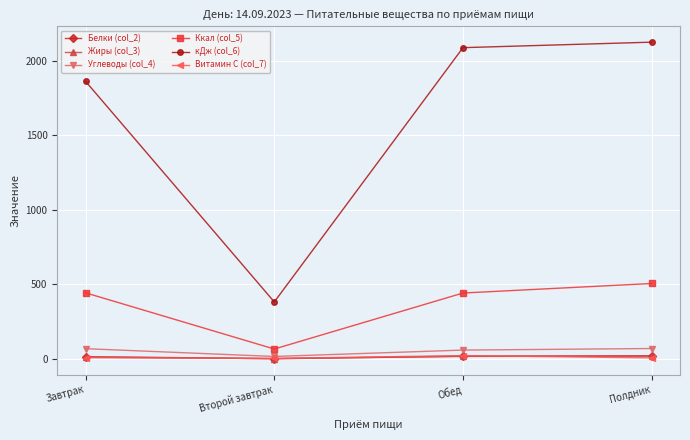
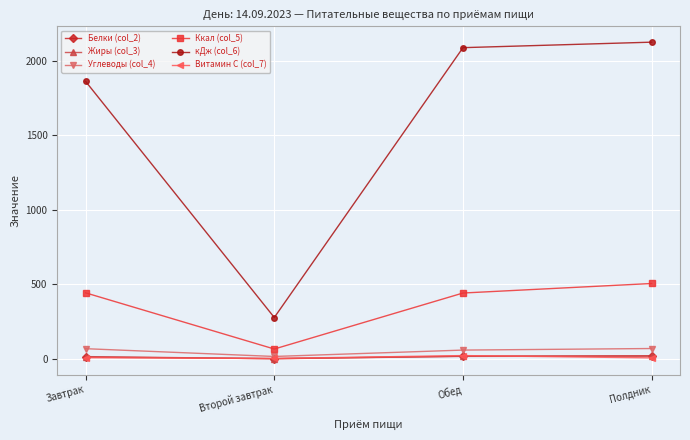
кДж (col_6), Второй завтрак: 380 -> 280
